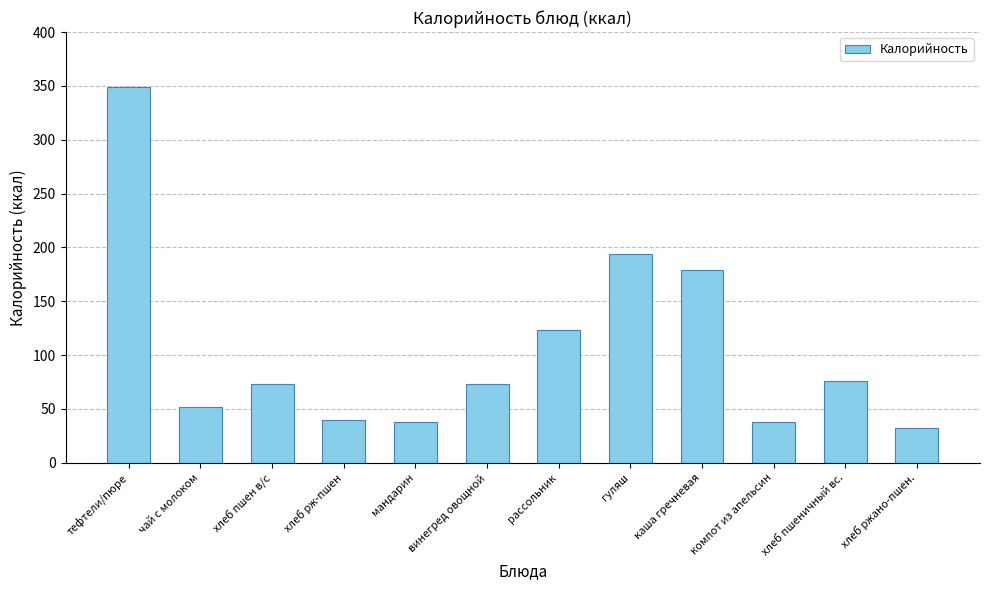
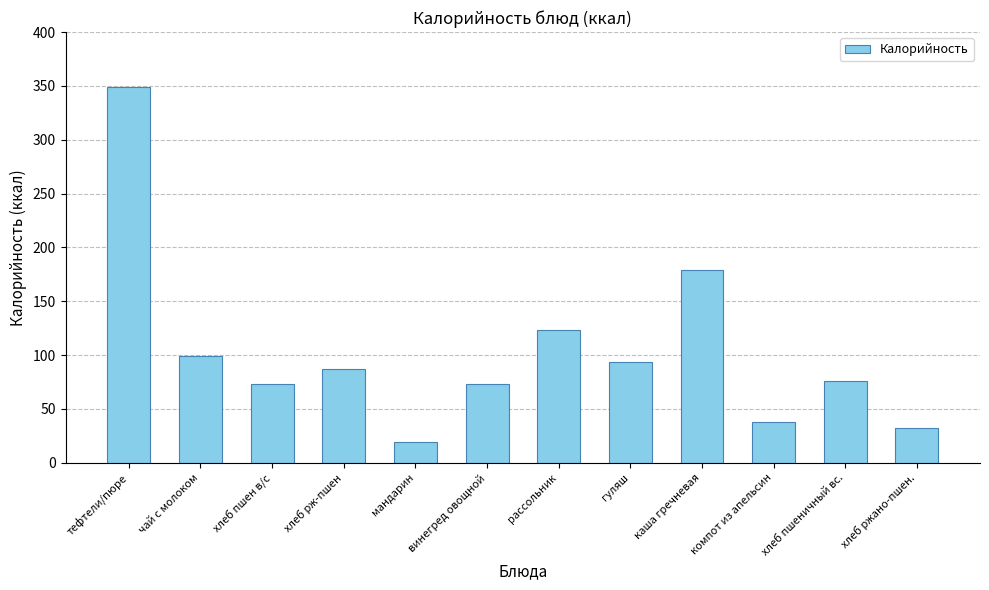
чай с молоком: 52 -> 99
хлеб рж-пшен: 40 -> 87
мандарин: 38 -> 20
гуляш: 194 -> 94
